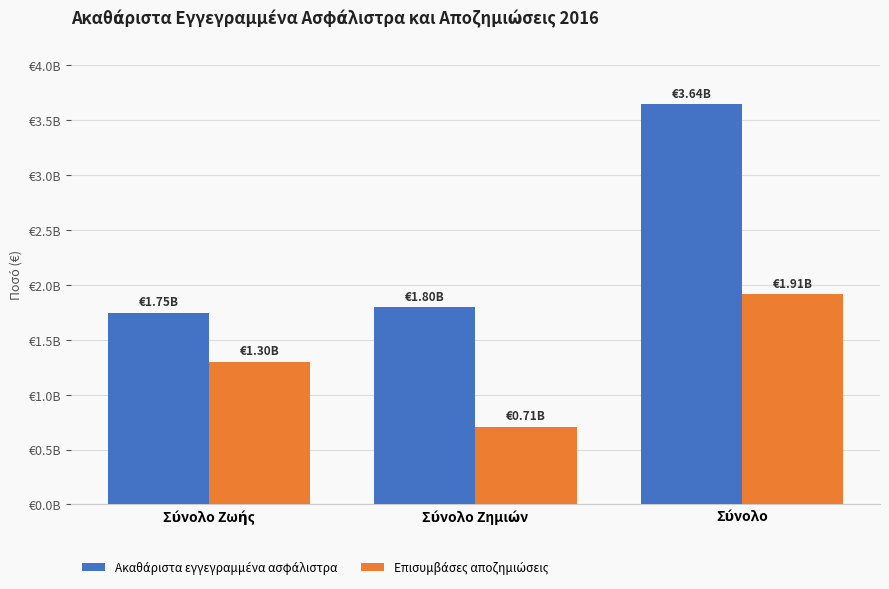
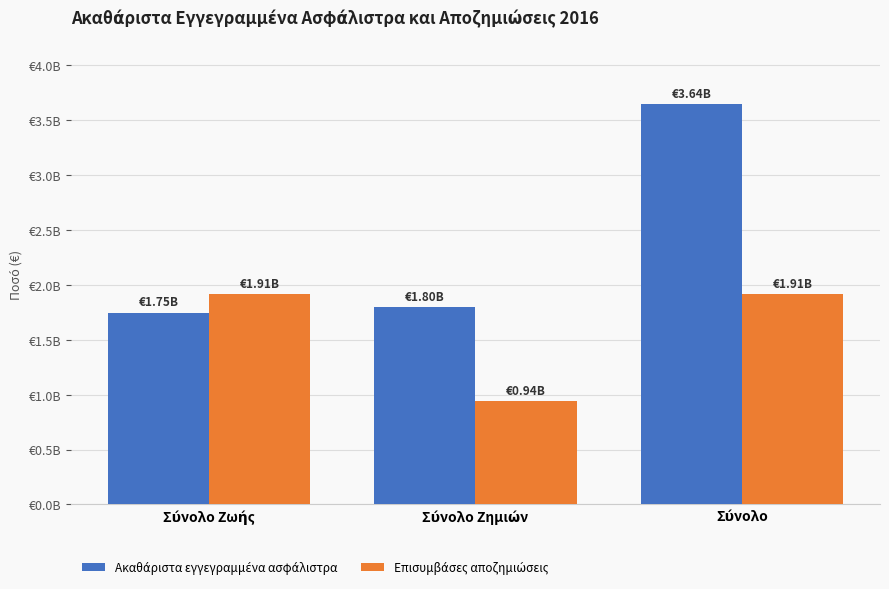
Επισυμβάσες αποζημιώσεις, Σύνολο Ζωής: €1.30B -> €1.91B
Επισυμβάσες αποζημιώσεις, Σύνολο Ζημιών: €0.71B -> €0.94B
